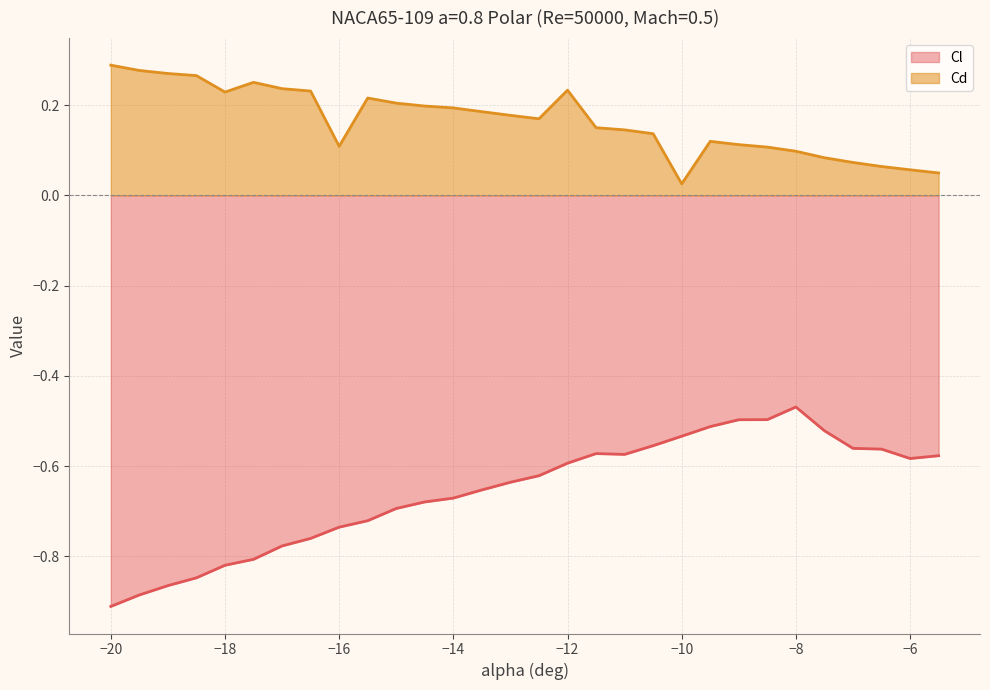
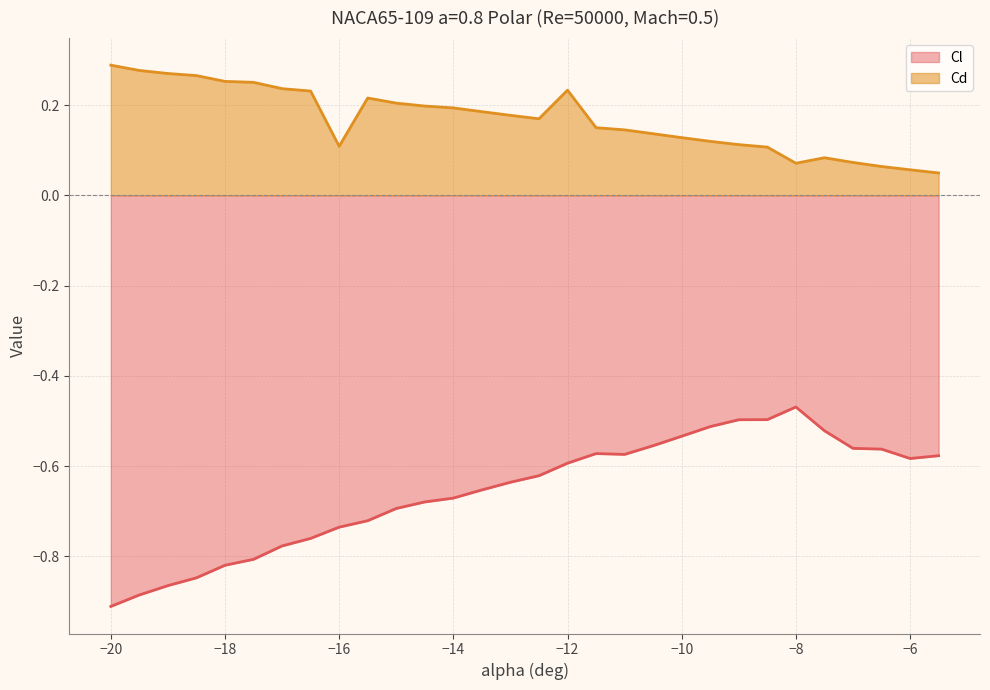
Cd, −18: 0.23 -> 0.25
Cd, −10: 0.03 -> 0.13
Cd, −8: 0.10 -> 0.07
